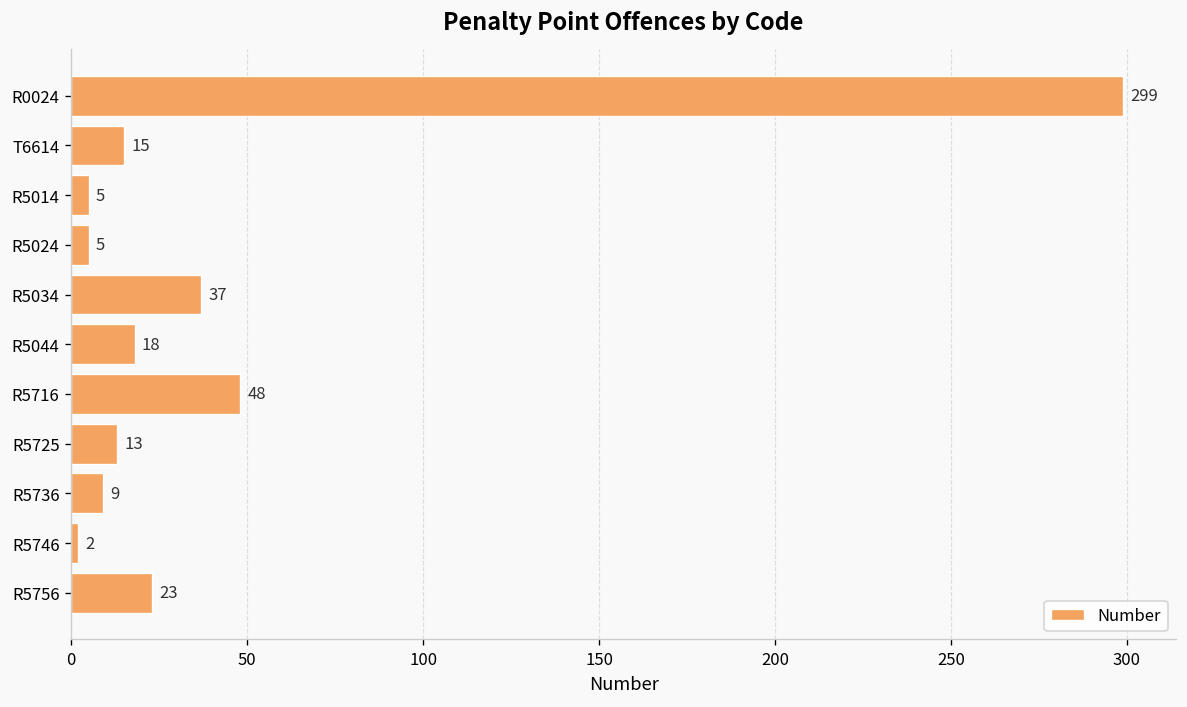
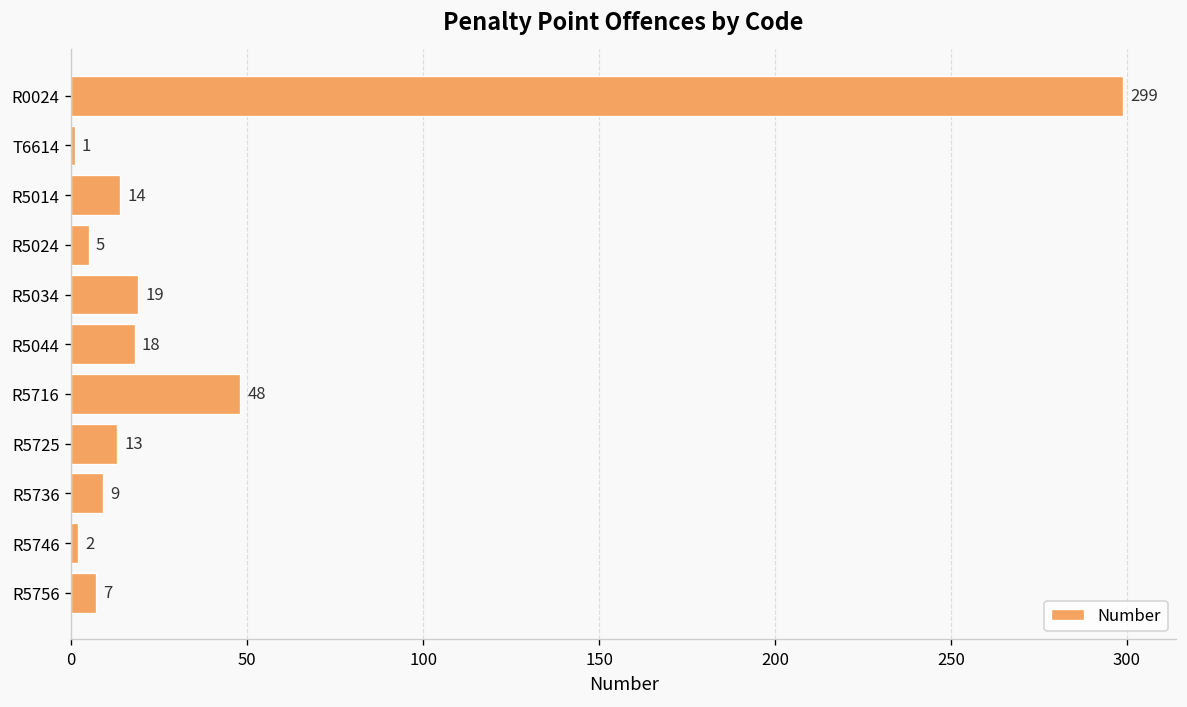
T6614: 15 -> 1
R5014: 5 -> 14
R5034: 37 -> 19
R5756: 23 -> 7
